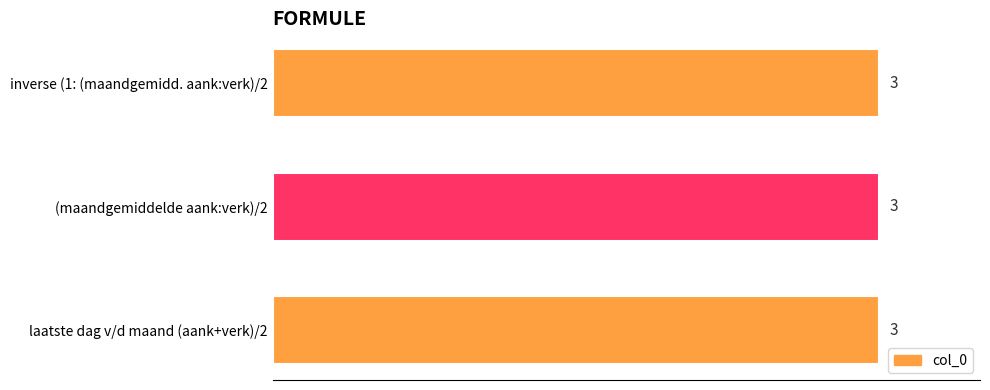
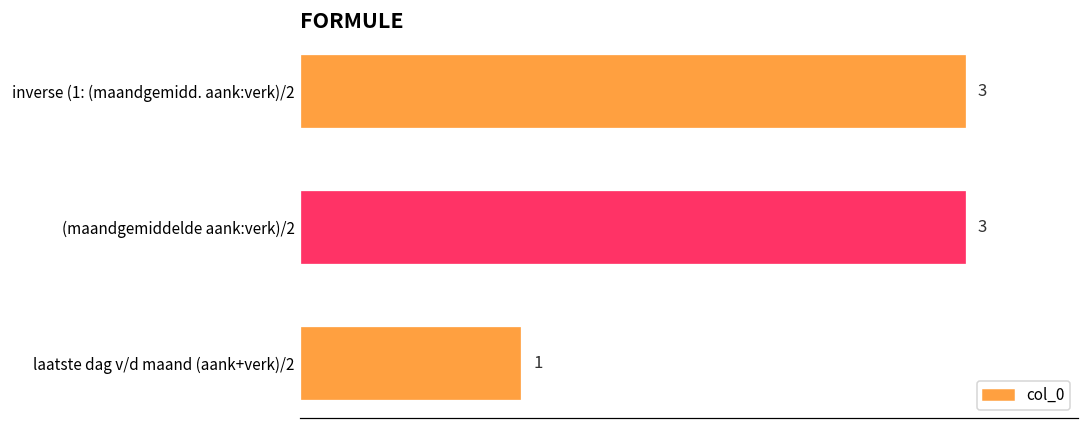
laatste dag v/d maand (aank+verk)/2: 3 -> 1
